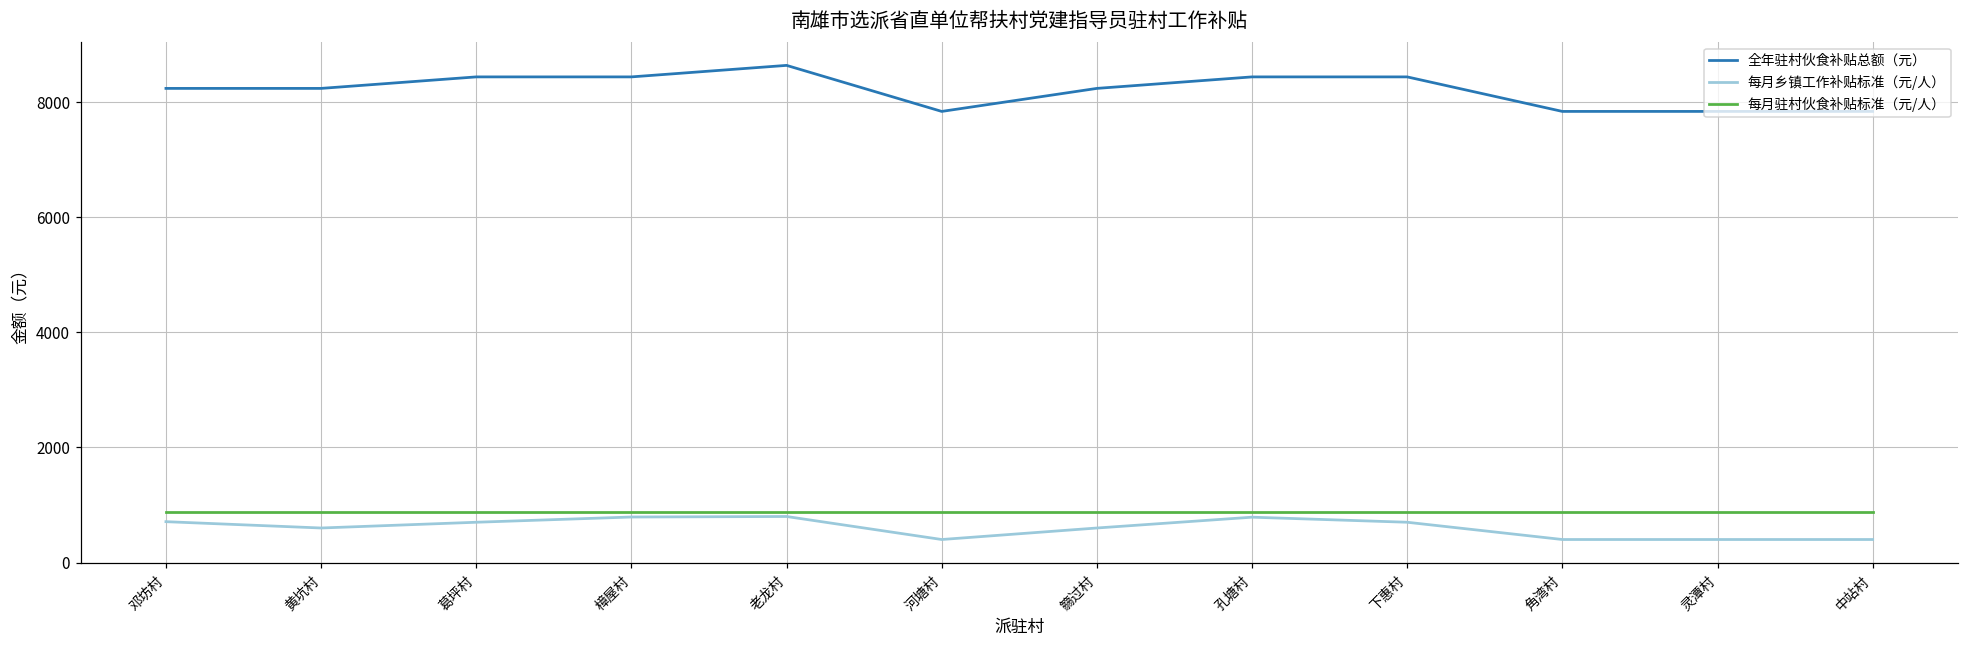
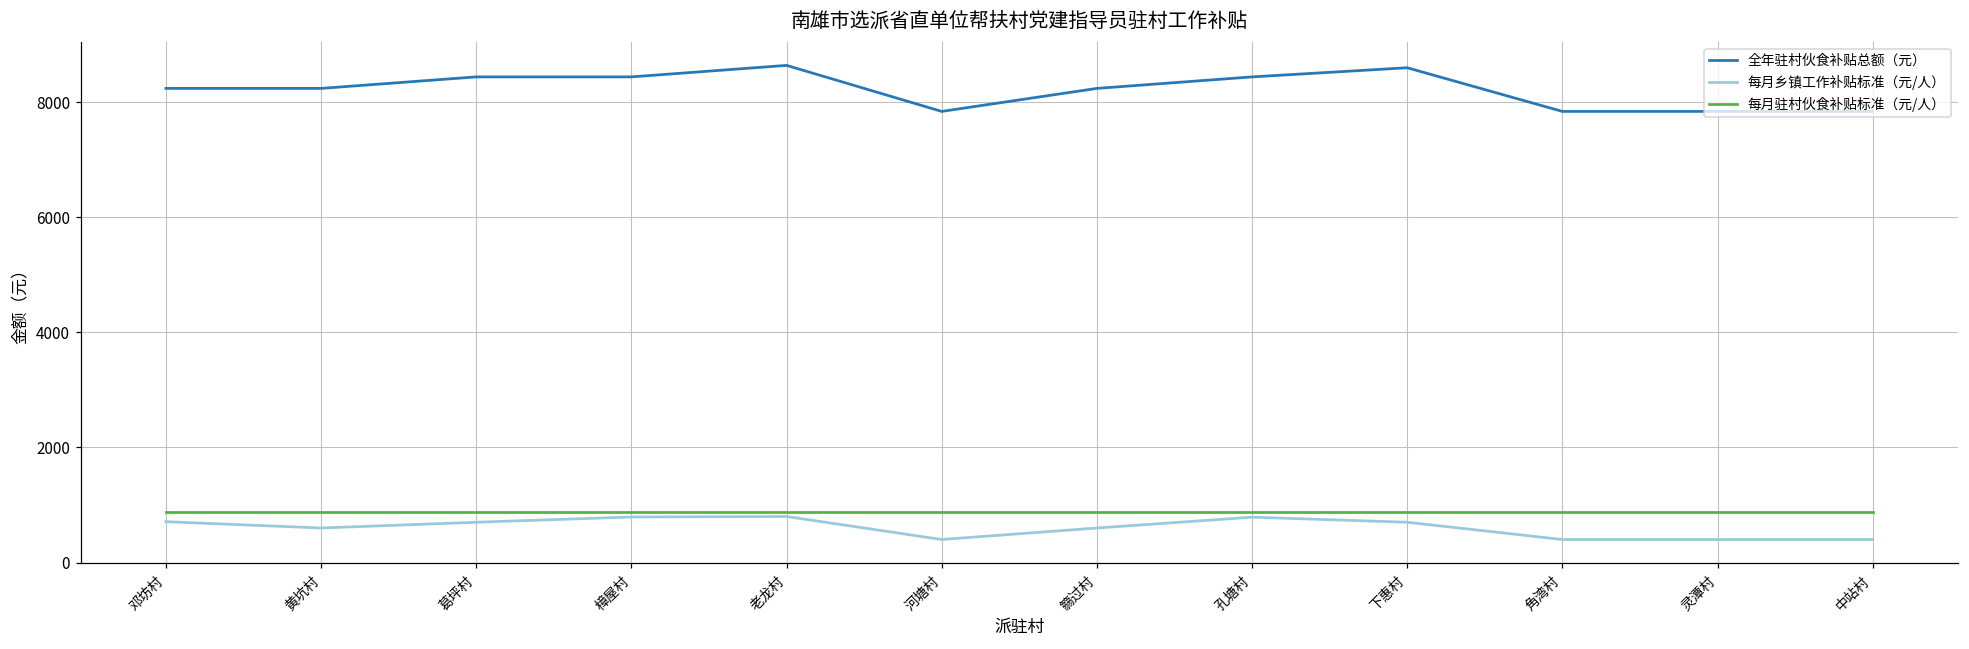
全年驻村伙食补贴总额（元）, 下惠村: 8400 -> 8600
